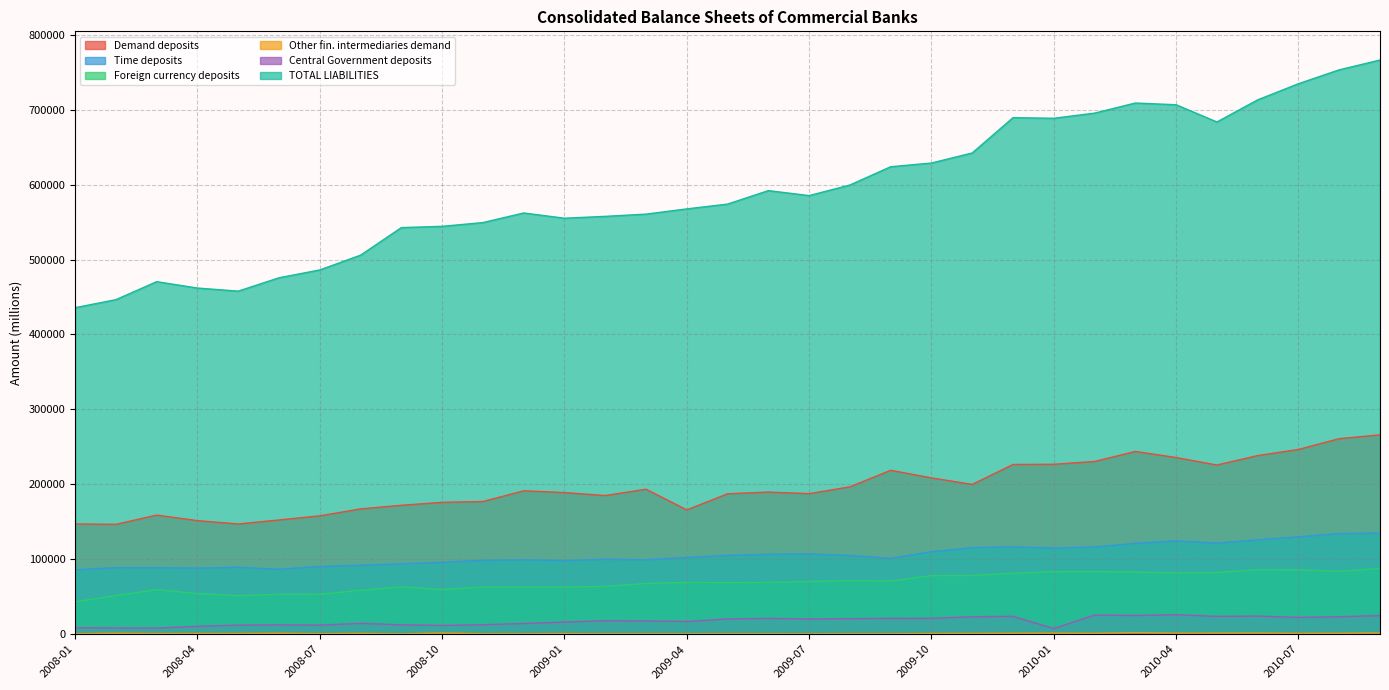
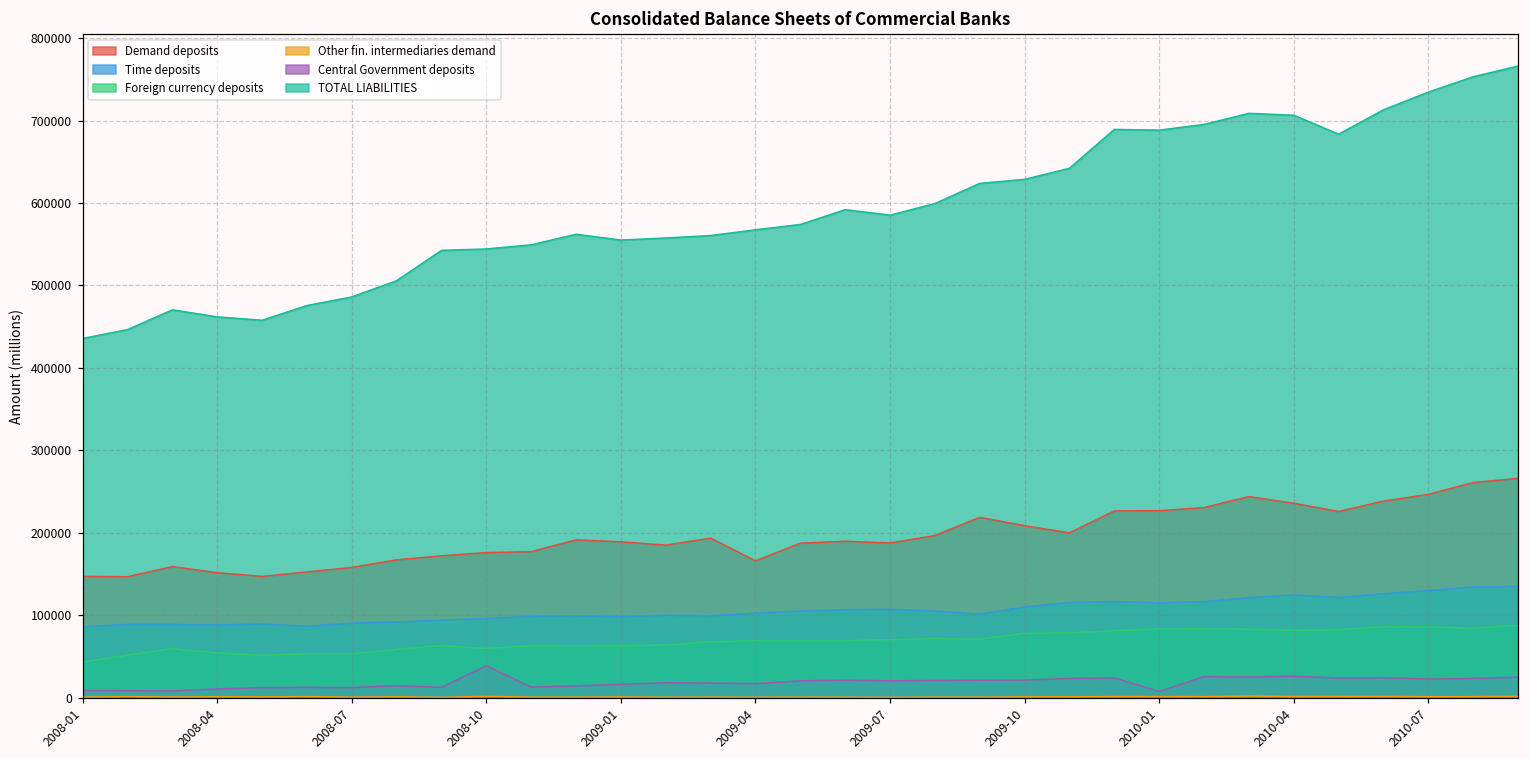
Central Government deposits, 2008-10: 10000 -> 40000
